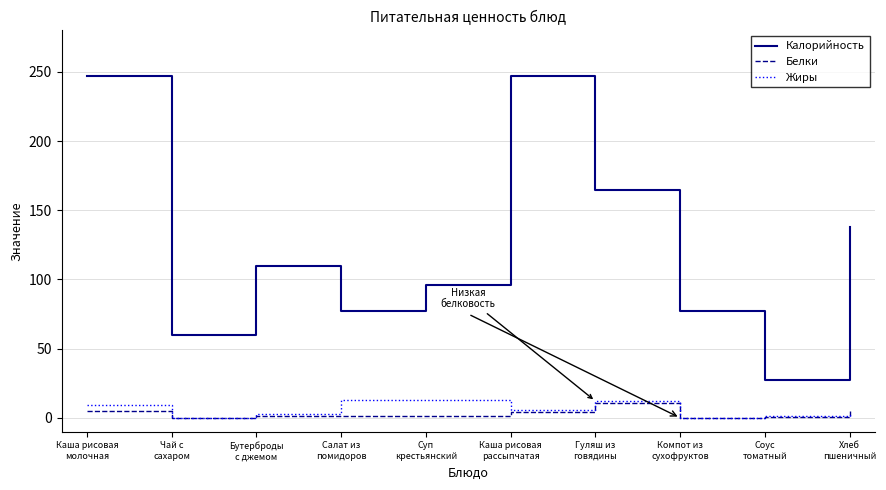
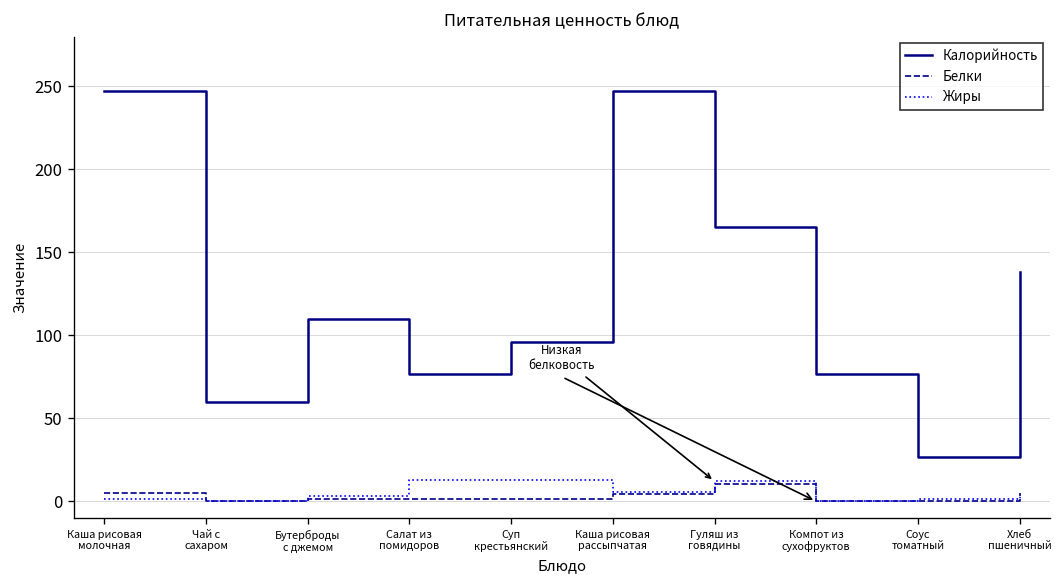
Жиры, Каша рисовая молочная: 9 -> 1
